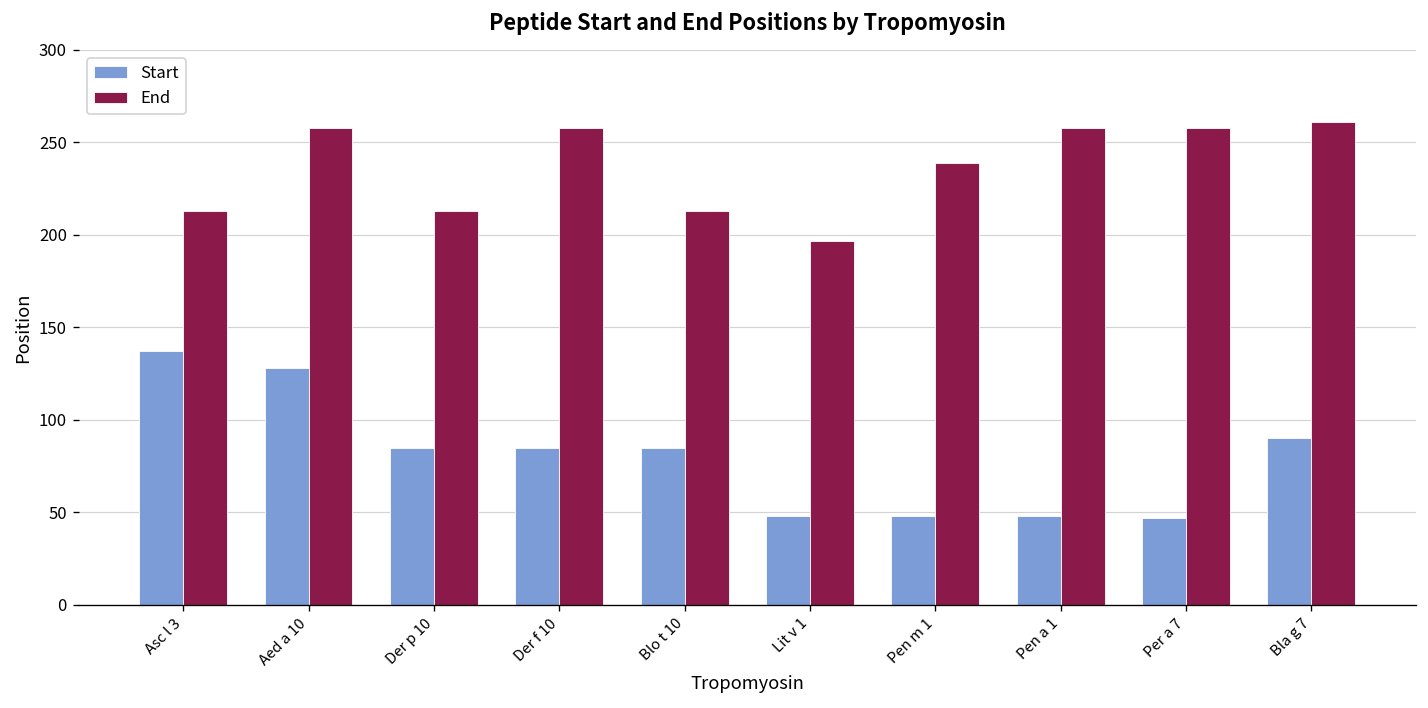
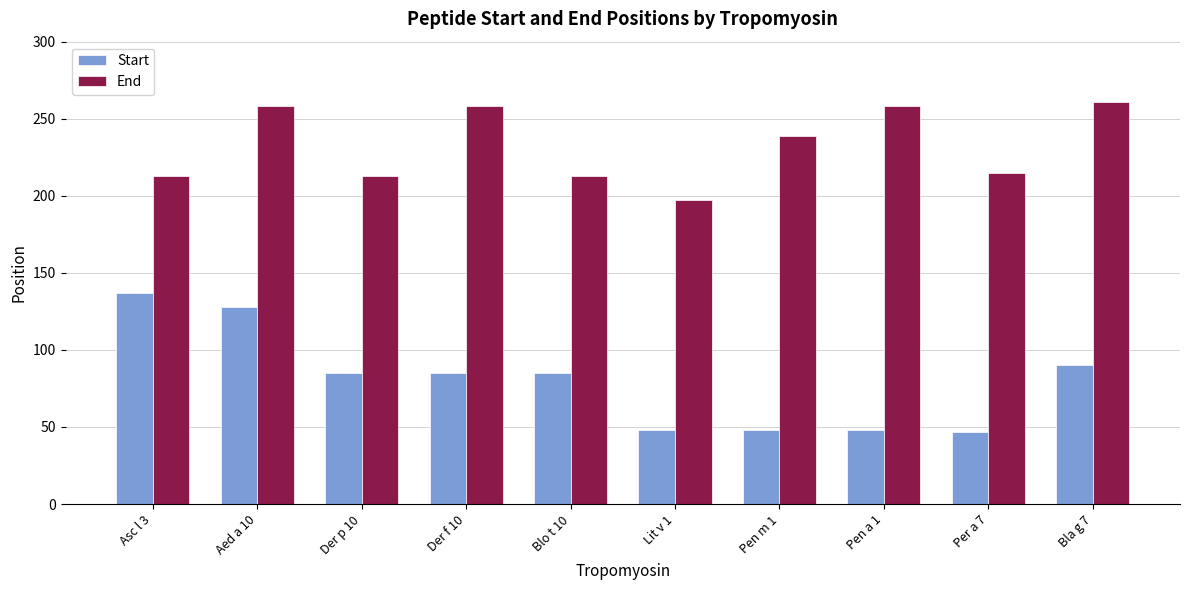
End, Per a 7: 258 -> 215
